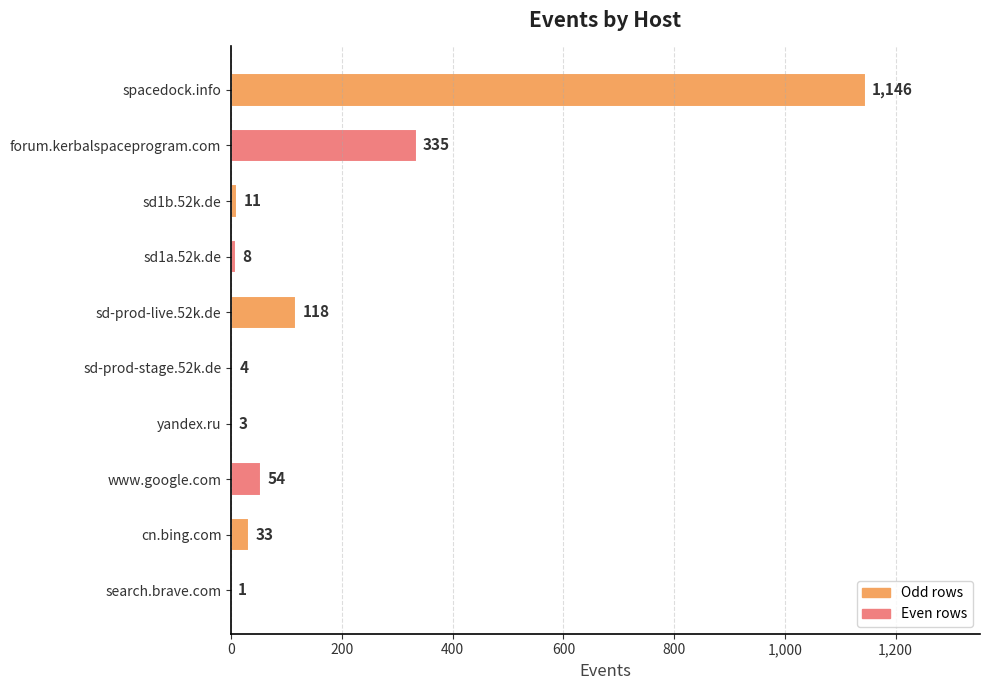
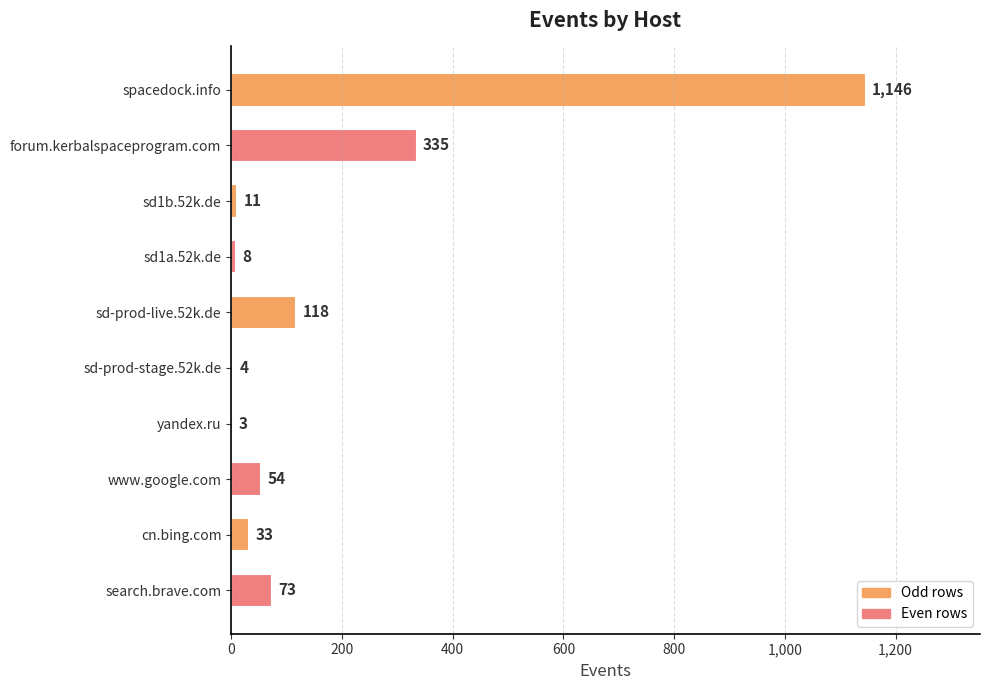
search.brave.com: 1 -> 73
